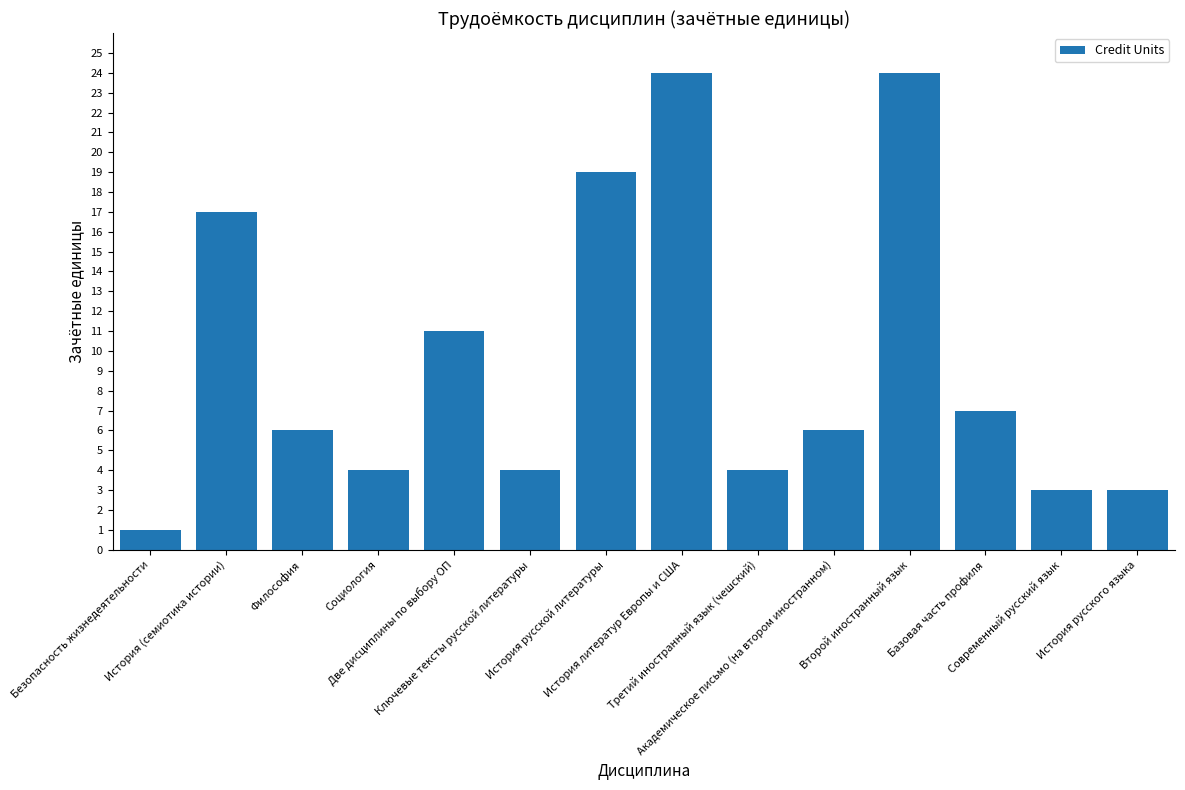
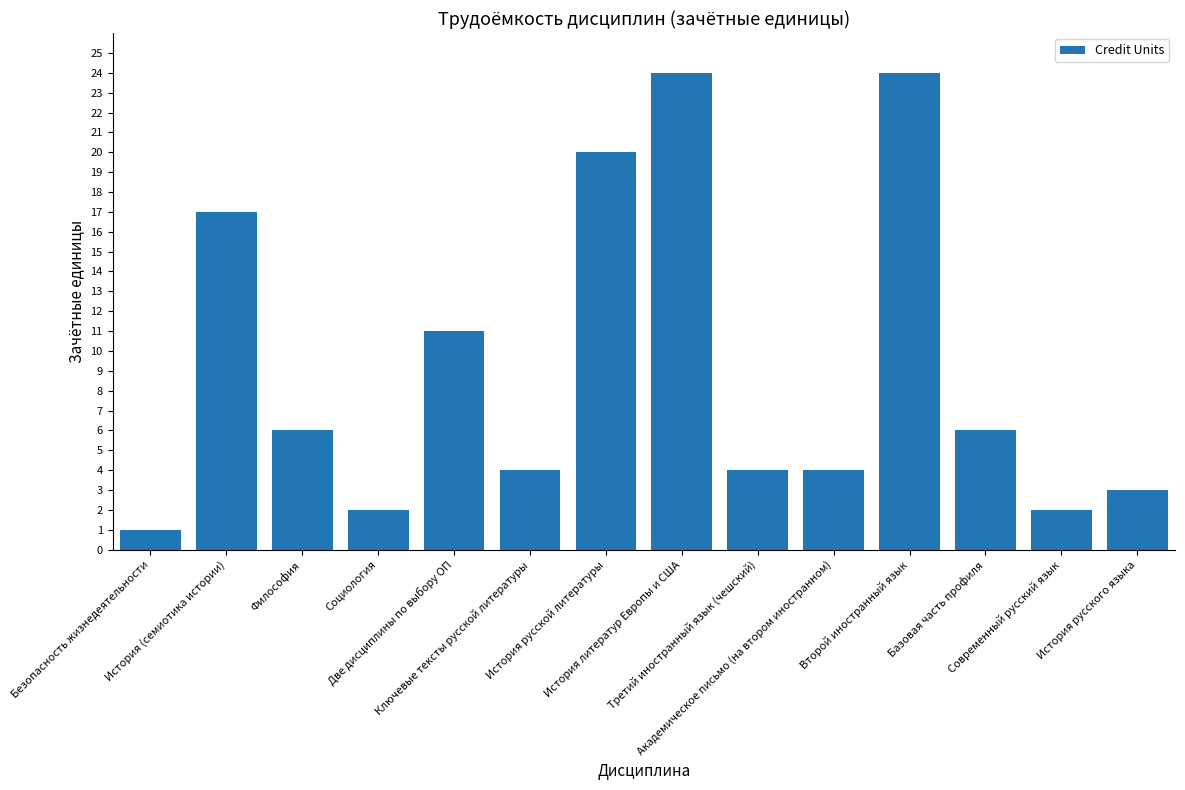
Социология: 4 -> 2
История русской литературы: 19 -> 20
Академическое письмо (на втором иностранном): 6 -> 4
Базовая часть профиля: 7 -> 6
Современный русский язык: 3 -> 2
